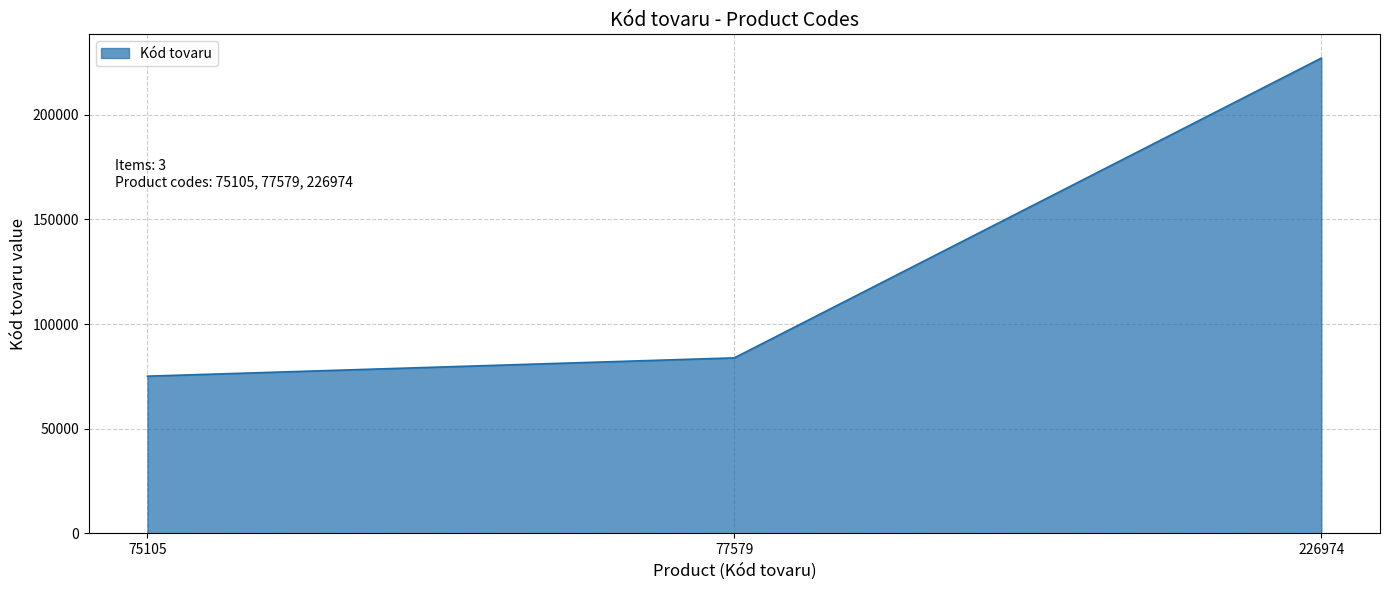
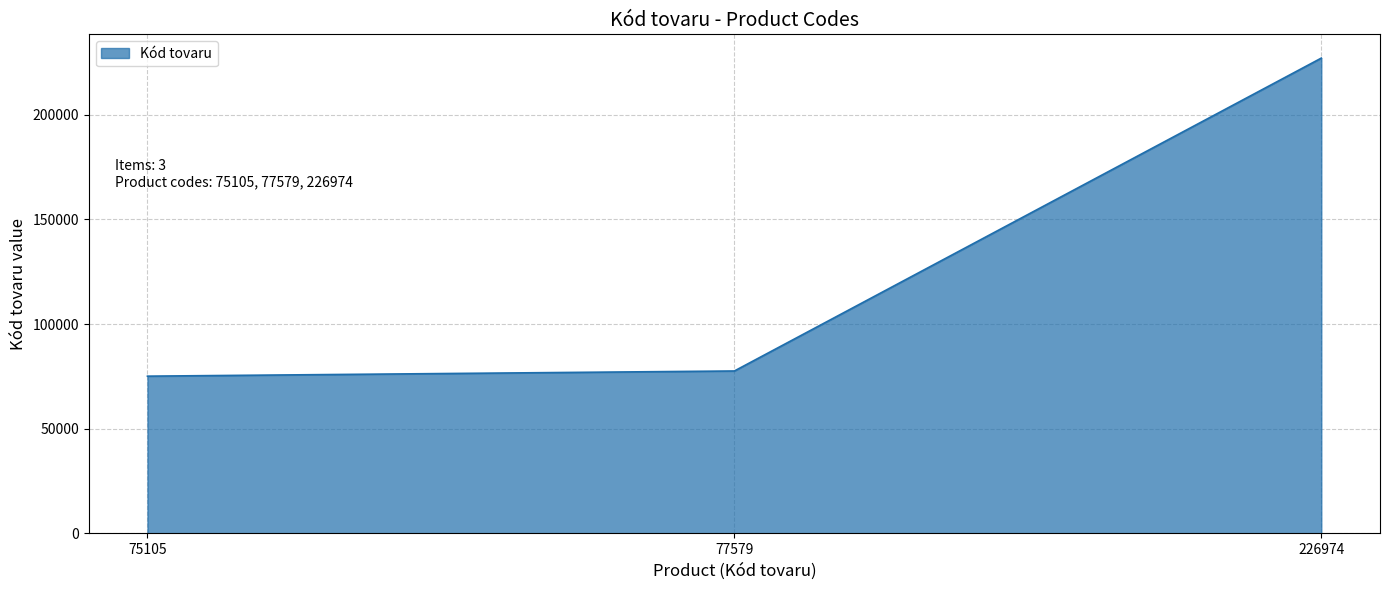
77579: 84000 -> 78000
